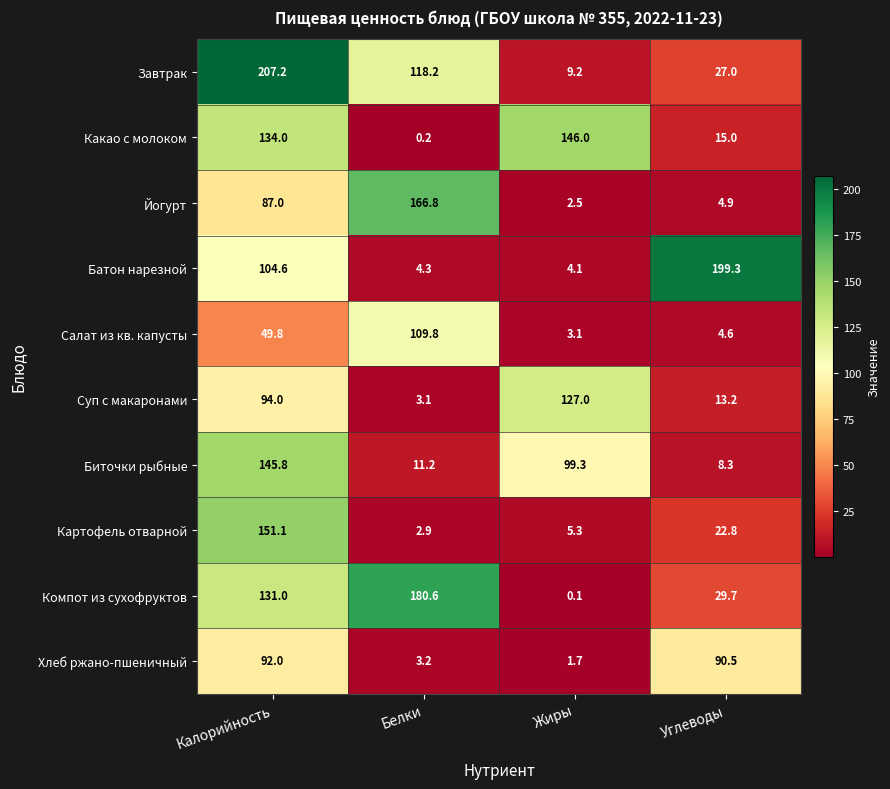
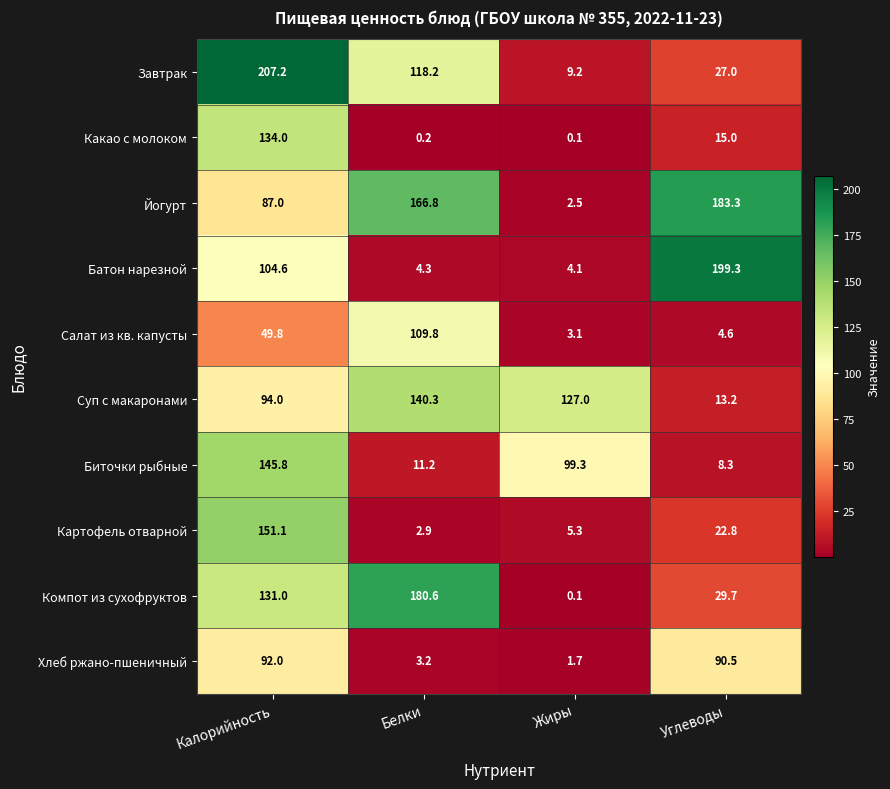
Какао с молоком, Жиры: 146.0 -> 0.1
Йогурт, Углеводы: 4.9 -> 183.3
Суп с макаронами, Белки: 3.1 -> 140.3
